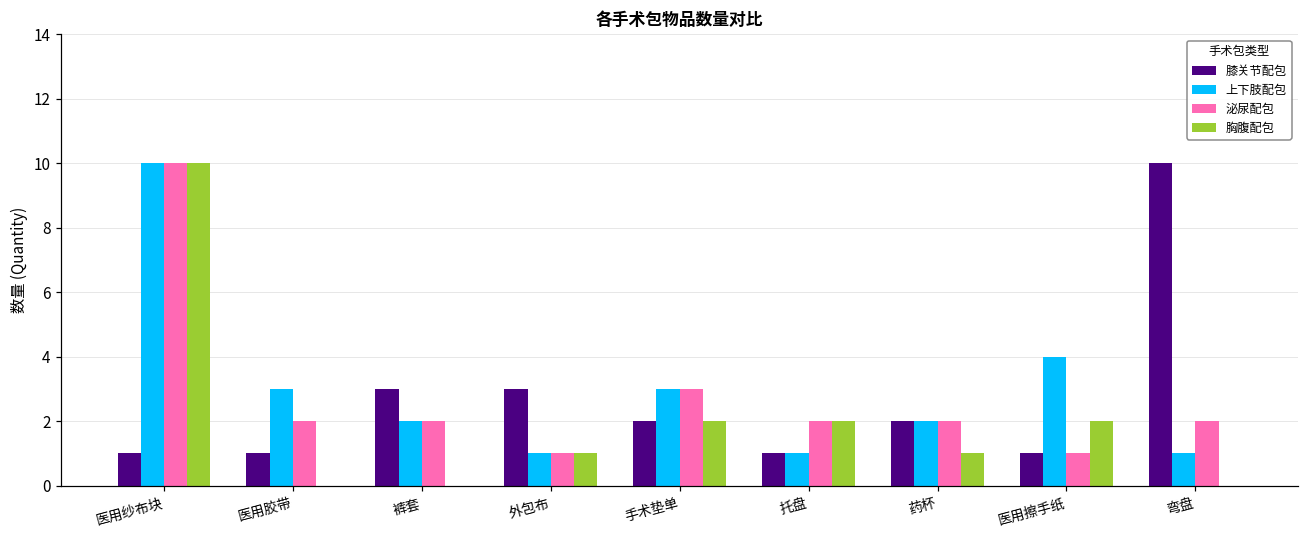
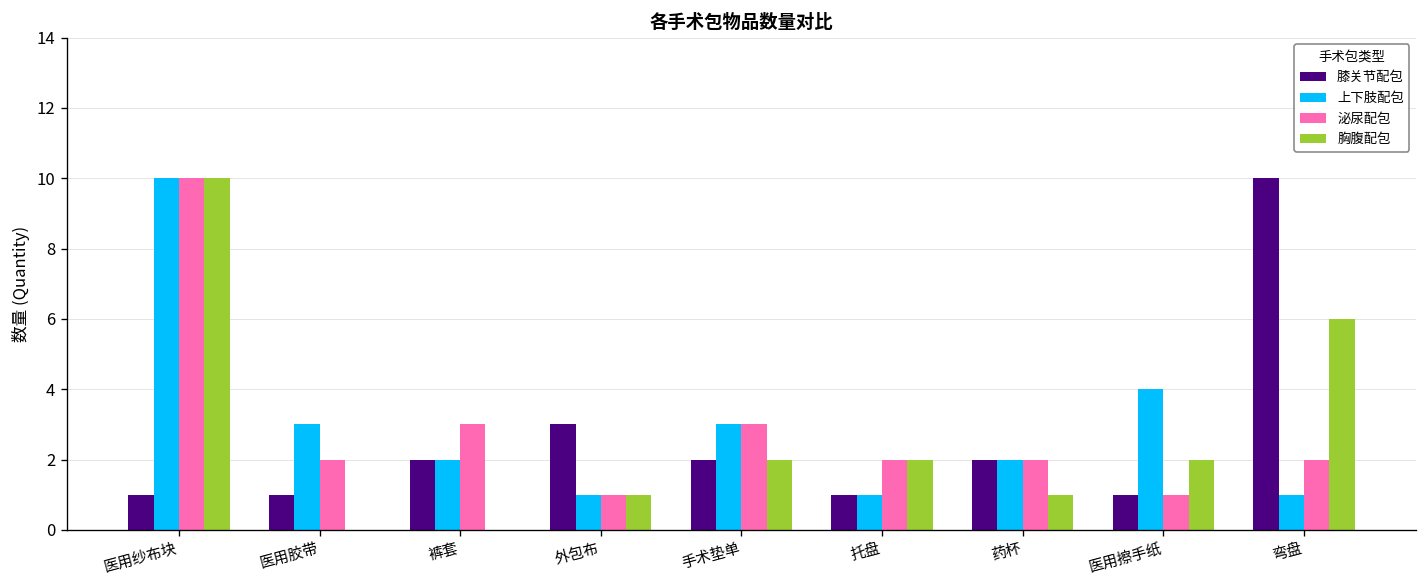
膝关节配包, 裤套: 3 -> 2
泌尿配包, 裤套: 2 -> 3
胸腹配包, 弯盘: 0 -> 6
